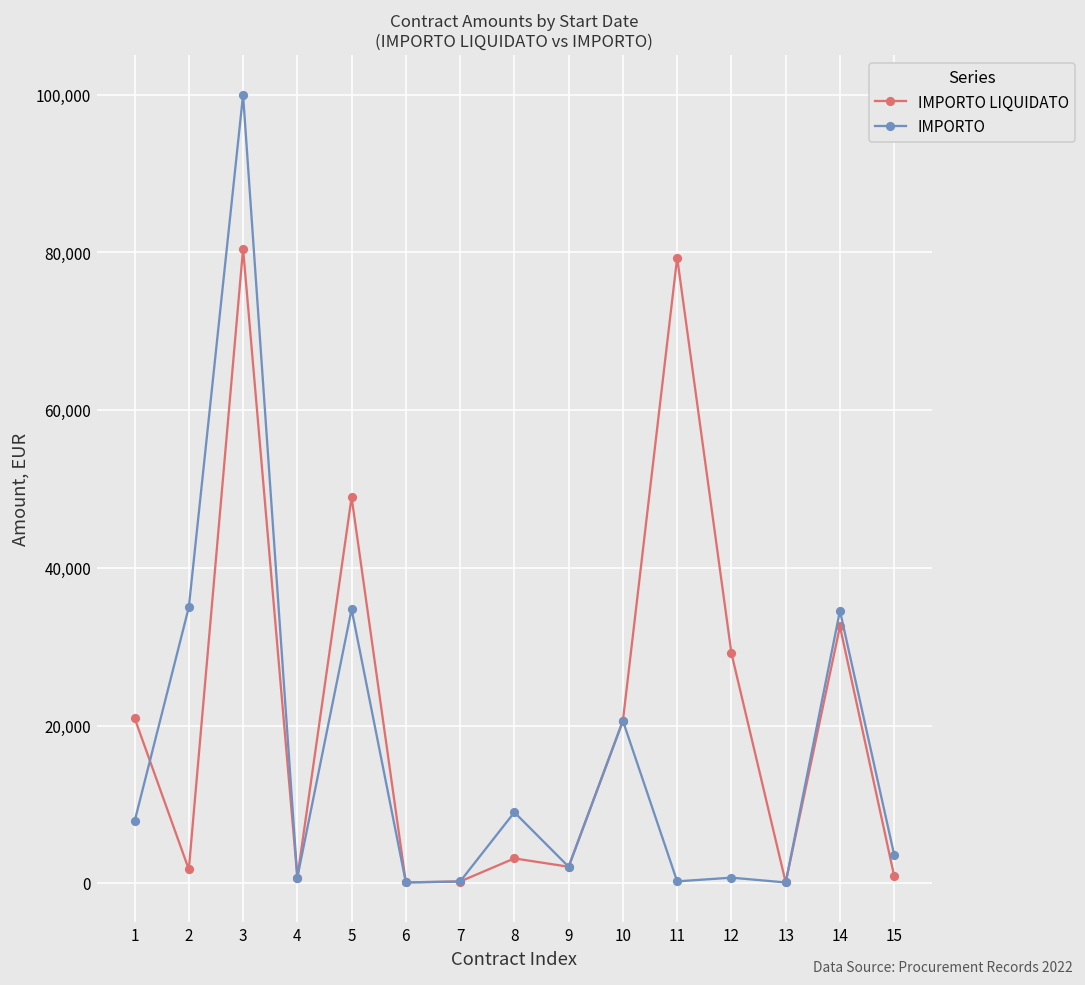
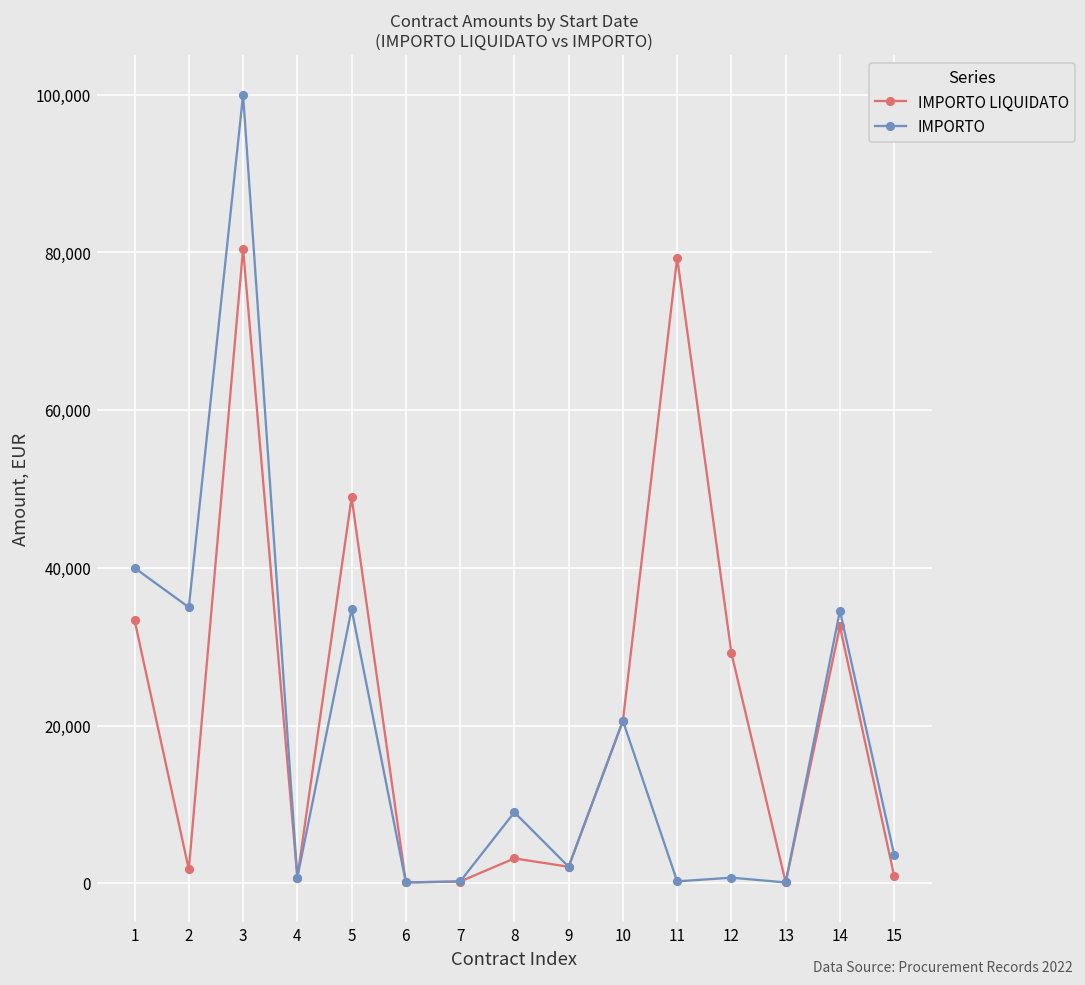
IMPORTO LIQUIDATO, 1: 21,000 -> 33,000
IMPORTO, 1: 8,000 -> 40,000
